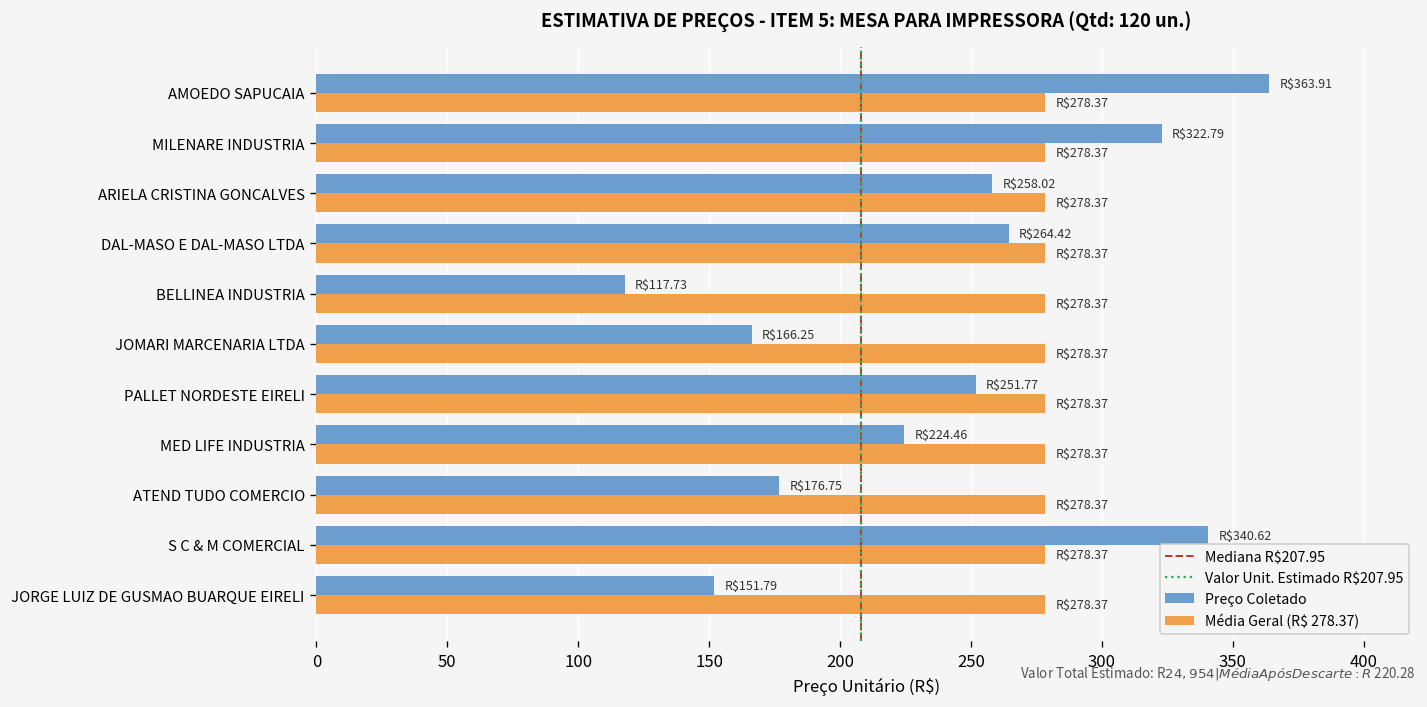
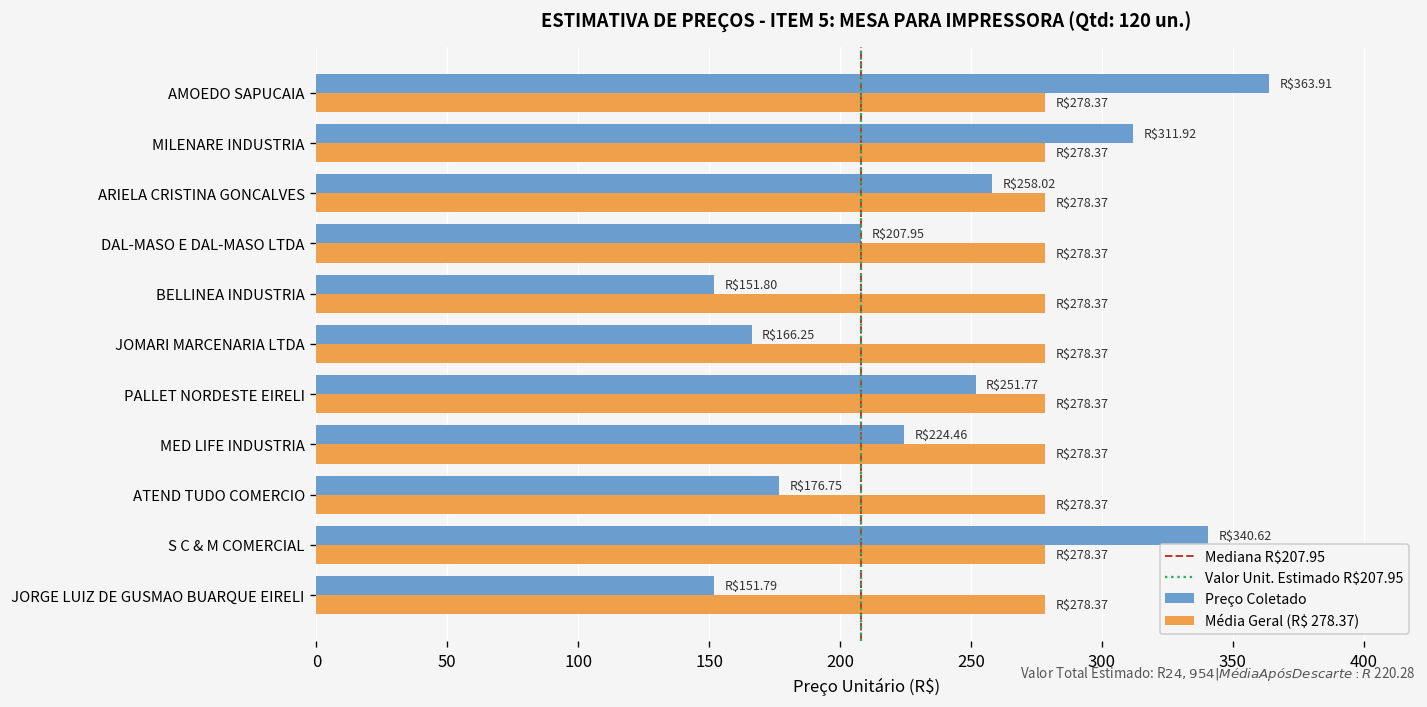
Preço Coletado, MILENARE INDUSTRIA: $322.79 -> $311.92
Preço Coletado, DAL-MASO E DAL-MASO LTDA: $264.42 -> $207.95
Preço Coletado, BELLINEA INDUSTRIA: $117.73 -> $151.80
